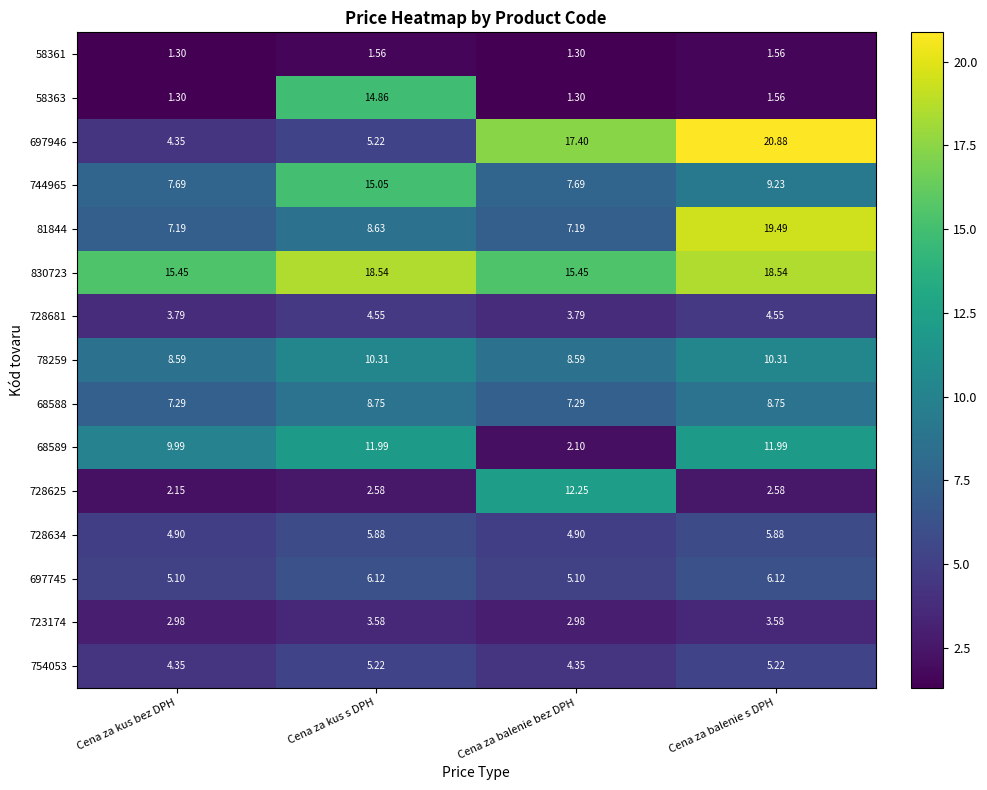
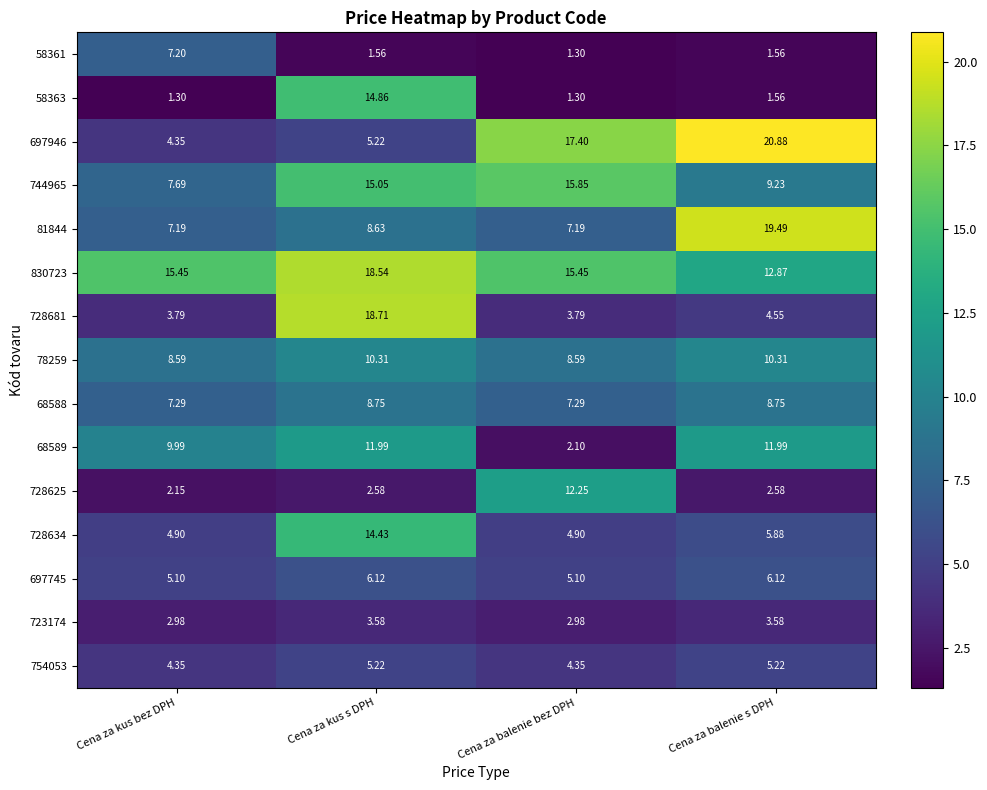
58361, Cena za kus bez DPH: 1.30 -> 7.20
744965, Cena za balenie bez DPH: 7.69 -> 15.85
830723, Cena za balenie s DPH: 18.54 -> 12.87
728681, Cena za kus s DPH: 4.55 -> 18.71
728634, Cena za kus s DPH: 5.88 -> 14.43
